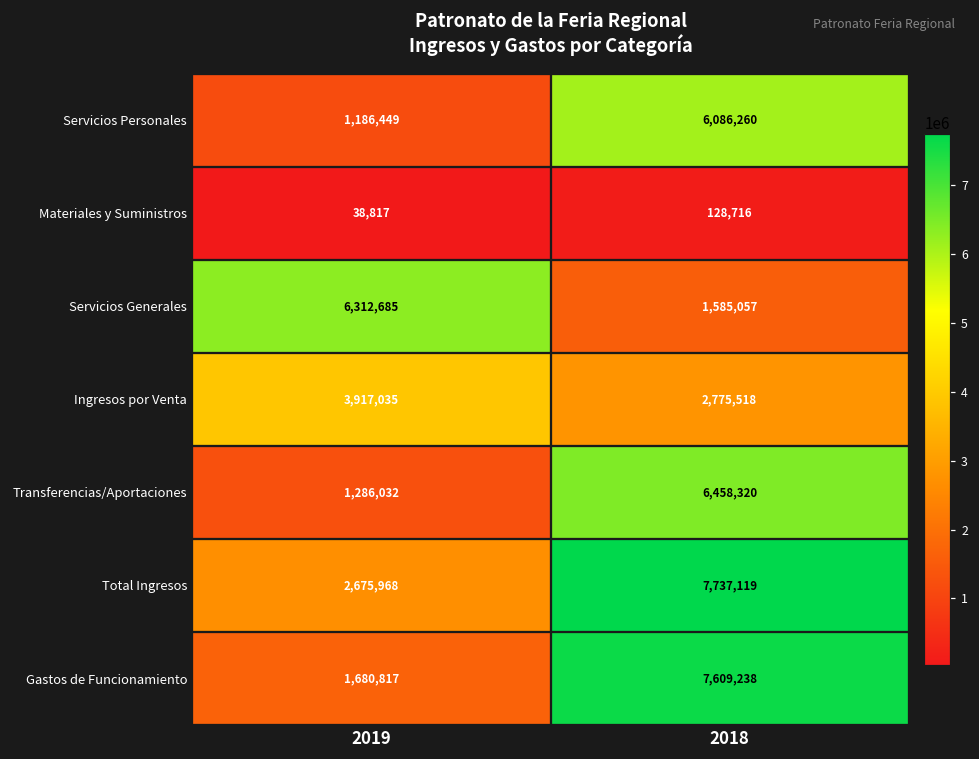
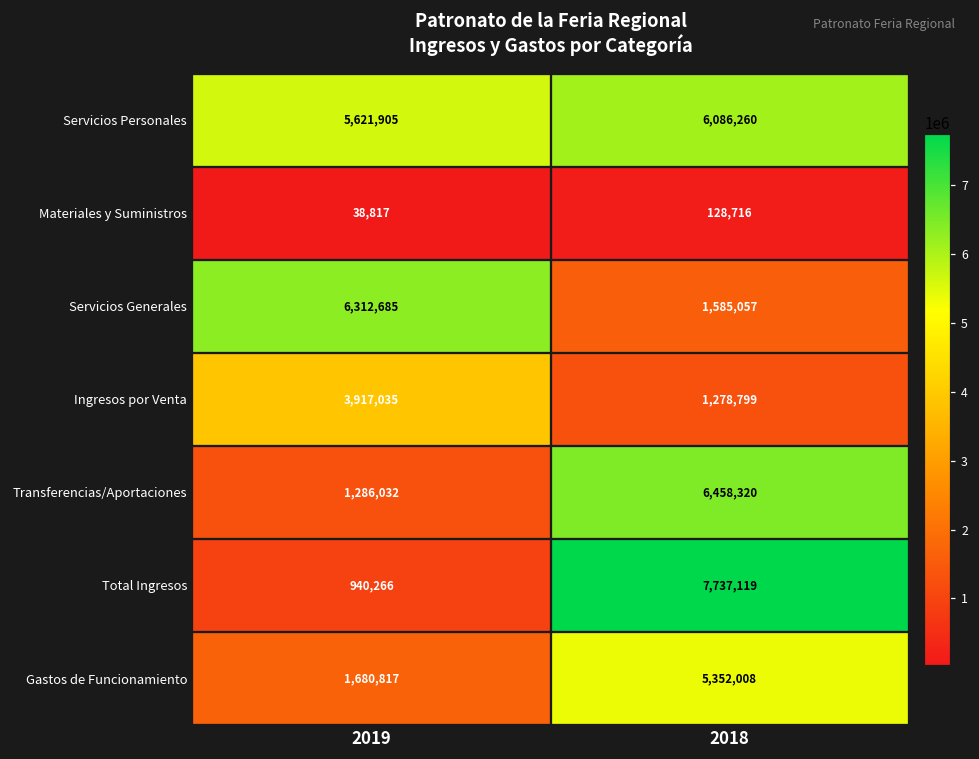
Servicios Personales, 2019: 1,186,449 -> 5,621,905
Ingresos por Venta, 2018: 2,775,518 -> 1,278,799
Total Ingresos, 2019: 2,675,968 -> 940,266
Gastos de Funcionamiento, 2018: 7,609,238 -> 5,352,008
